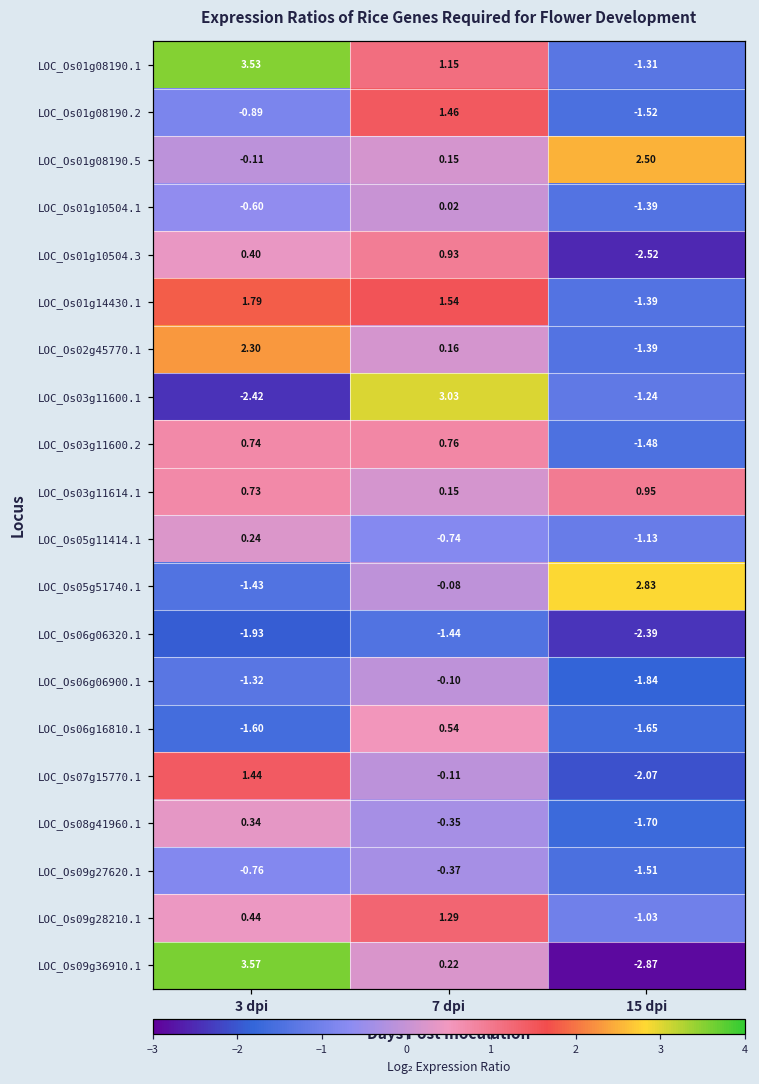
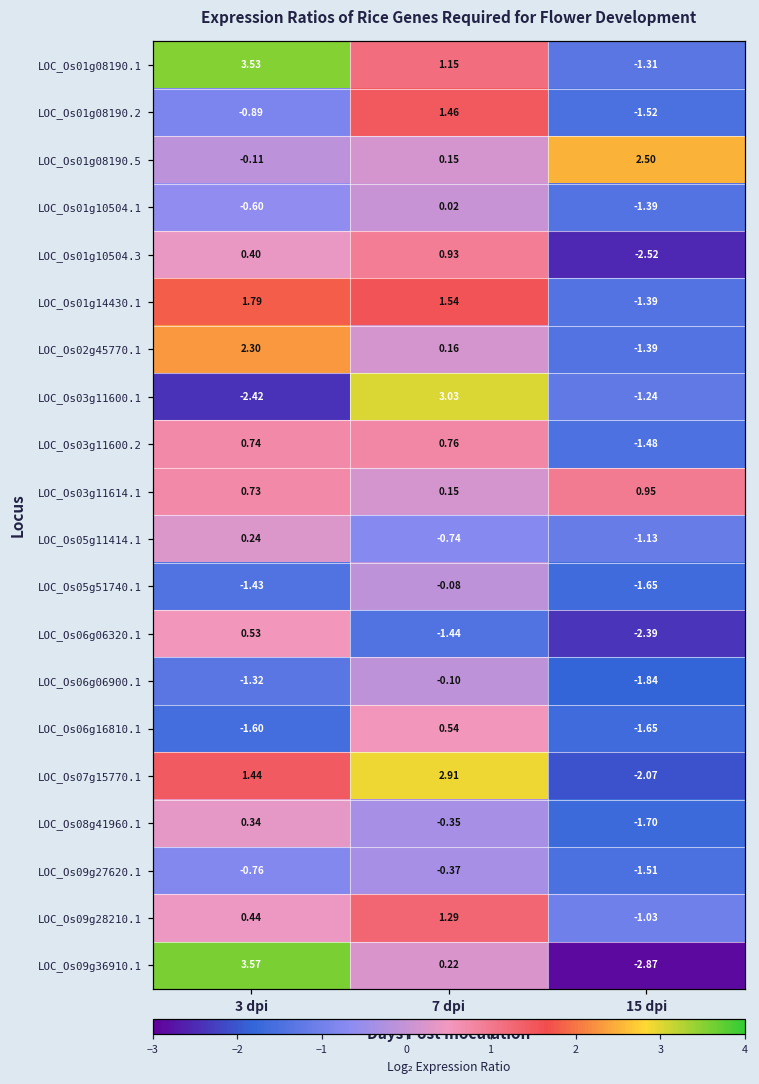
LOC_Os05g51740.1, 15 dpi: 2.83 -> -1.65
LOC_Os06g06320.1, 3 dpi: -1.93 -> 0.53
LOC_Os07g15770.1, 7 dpi: -0.11 -> 2.91
